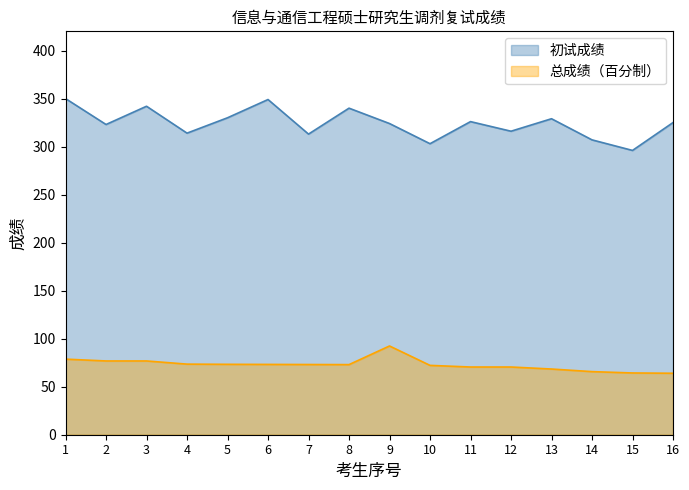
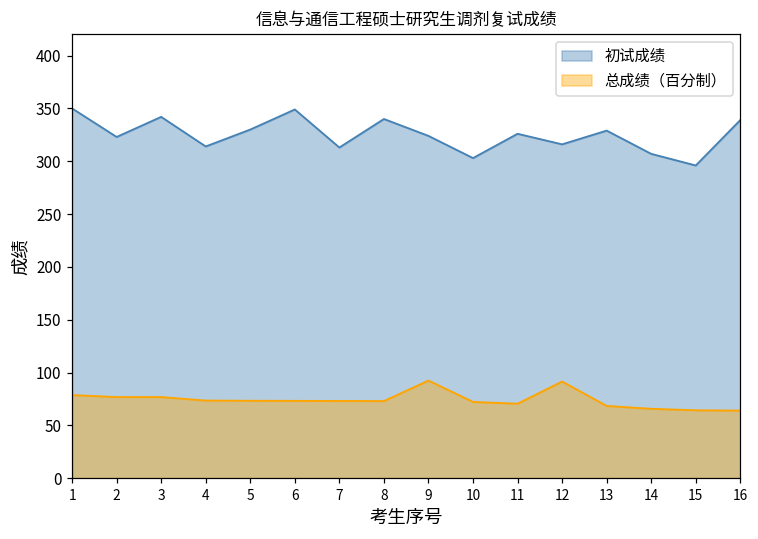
总成绩（百分制）, 12: 70 -> 90
初试成绩, 16: 330 -> 340
